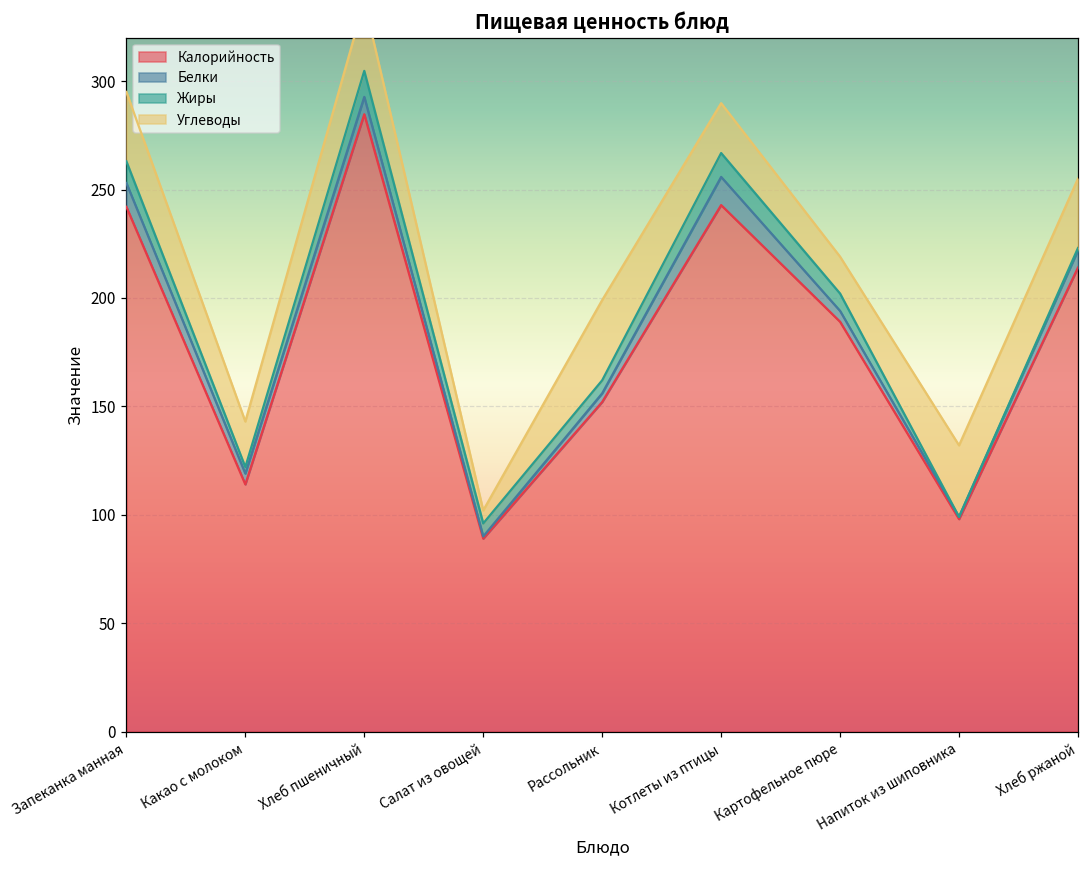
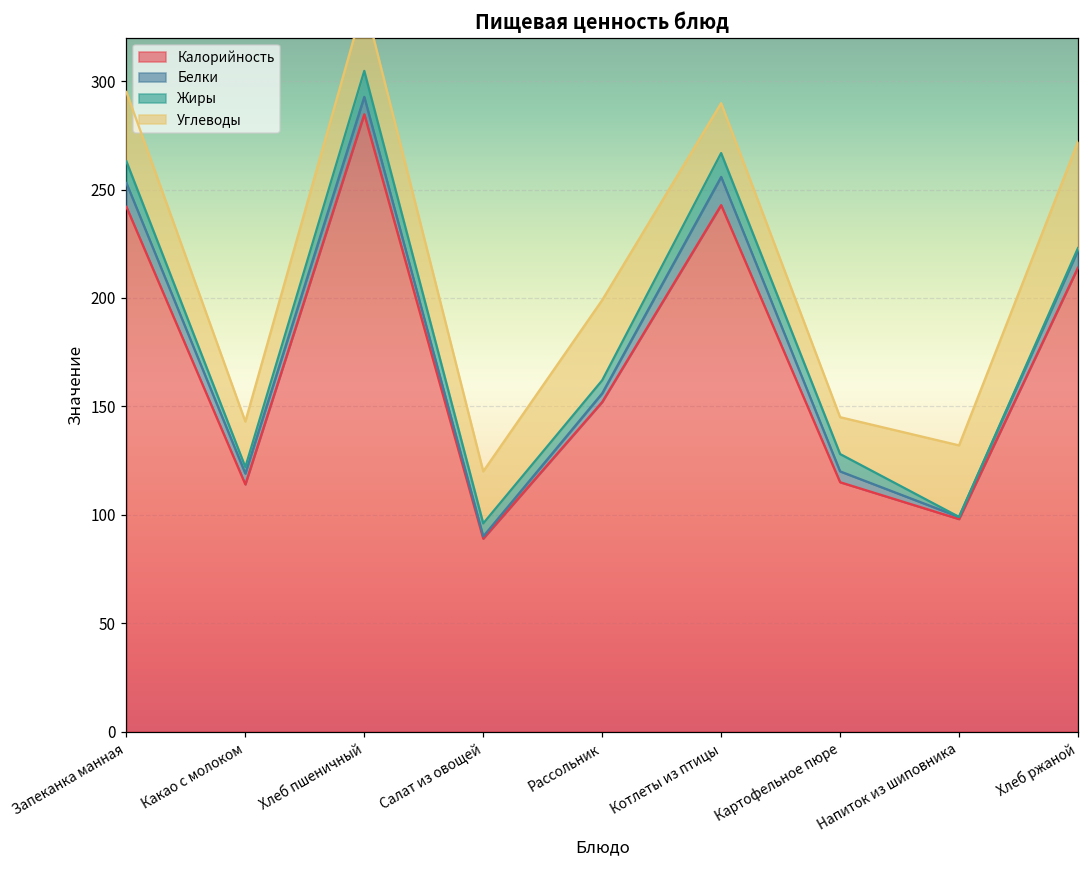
Углеводы, Салат из овощей: 6 -> 24
Калорийность, Картофельное пюре: 189 -> 115
Углеводы, Хлеб ржаной: 32 -> 49
